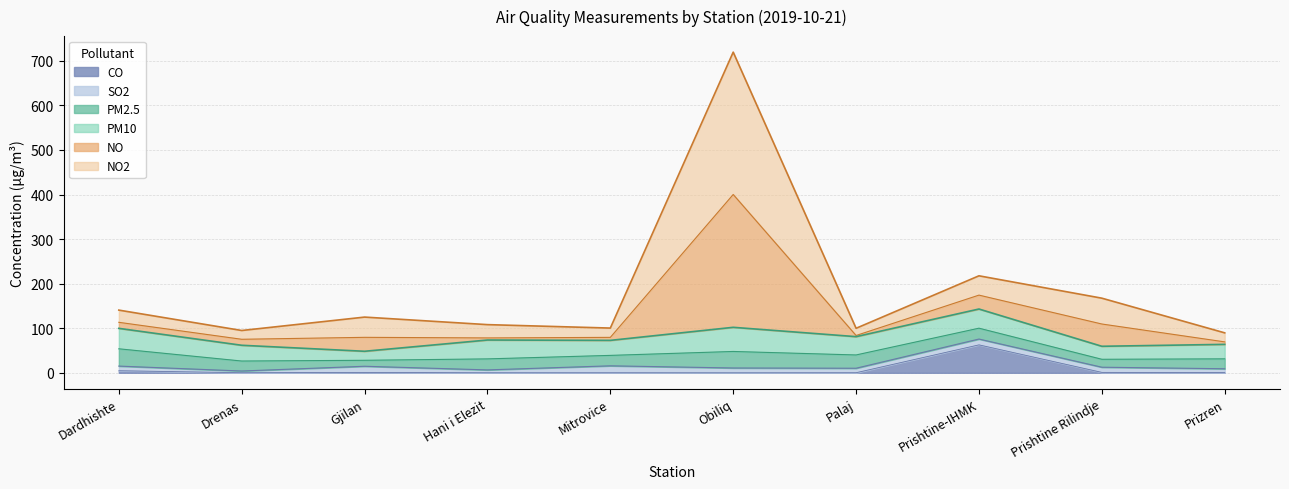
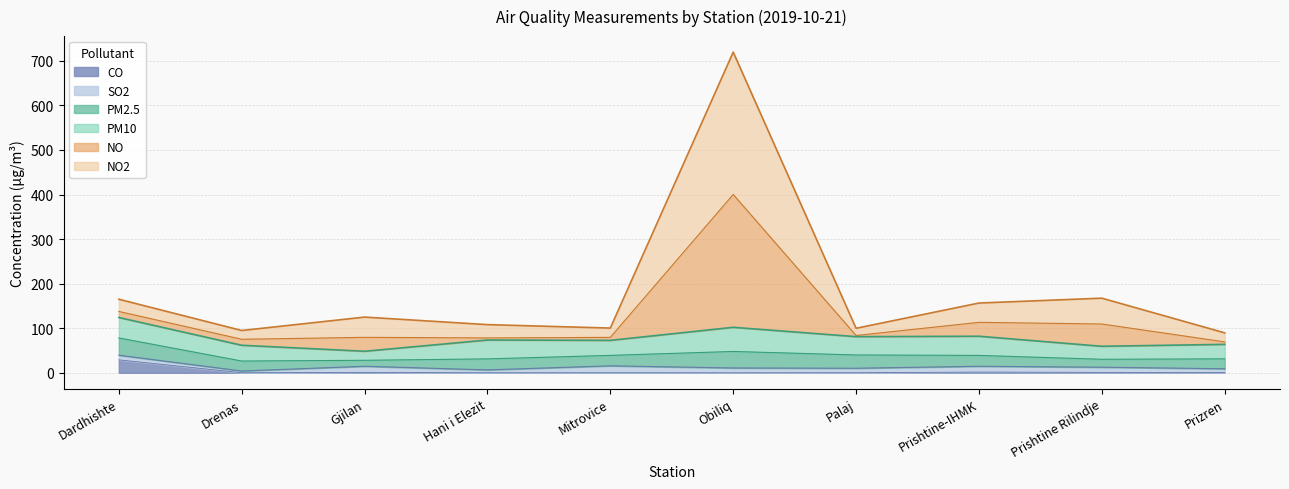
CO, Dardhishte: 0 -> 30
CO, Prishtine-IHMK: 60 -> 0
